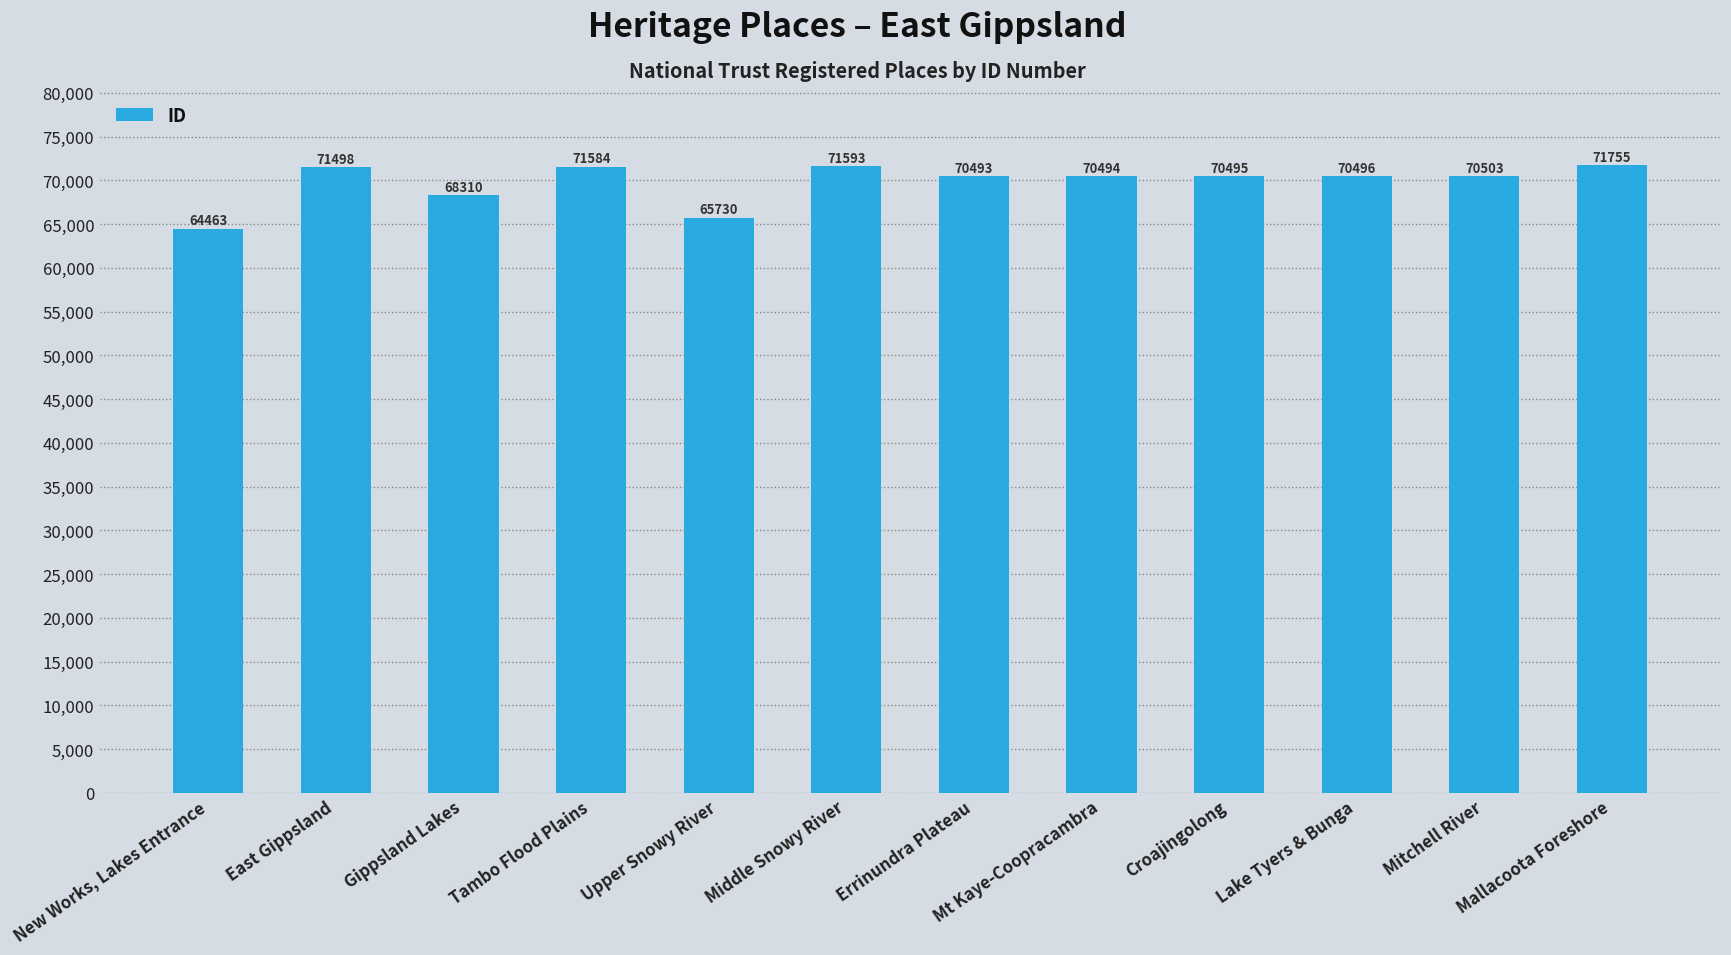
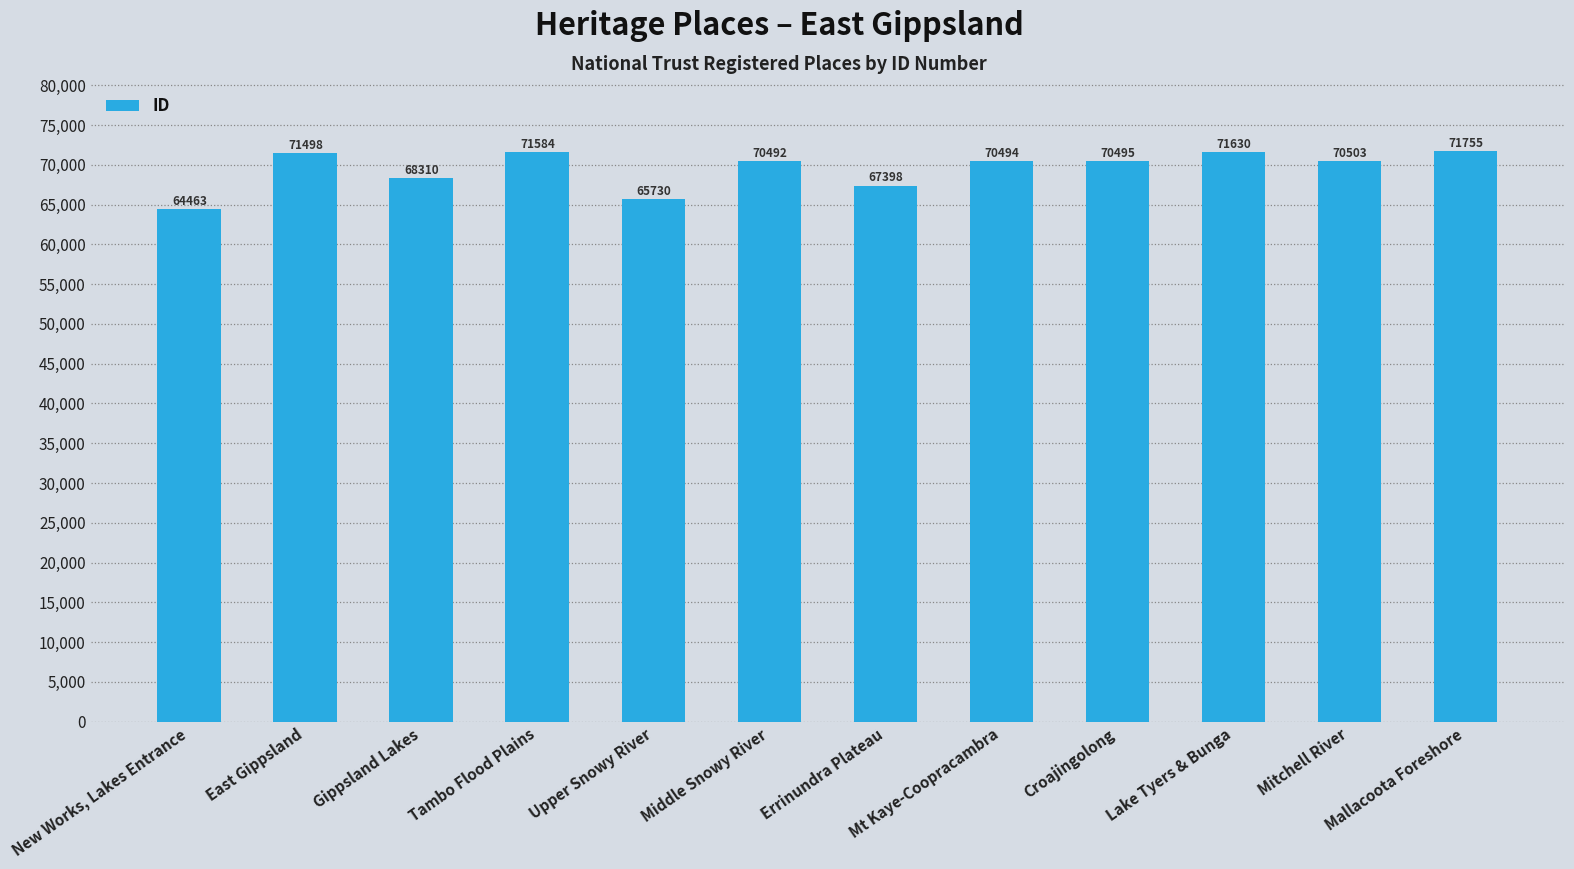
Middle Snowy River: 71593 -> 70492
Errinundra Plateau: 70493 -> 67398
Lake Tyers & Bunga: 70496 -> 71630
